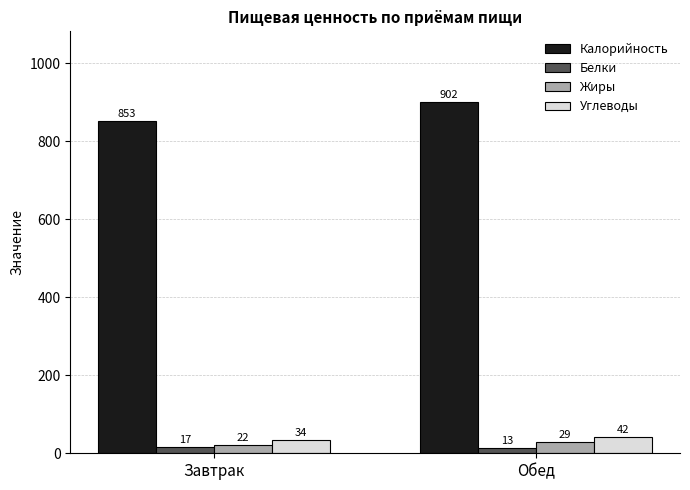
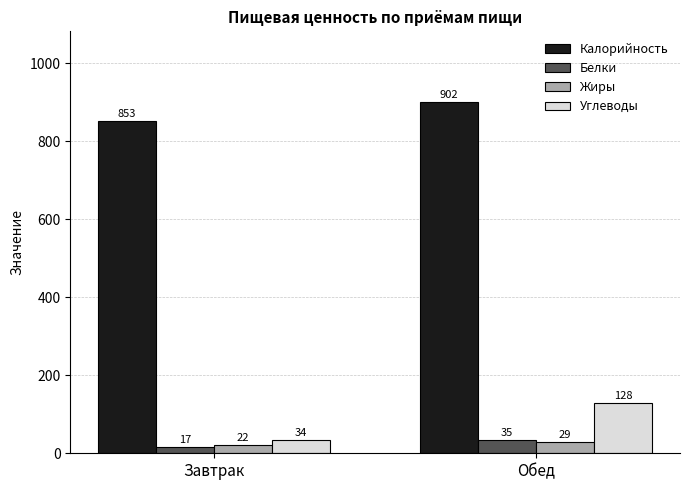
Белки, Обед: 13 -> 35
Углеводы, Обед: 42 -> 128
